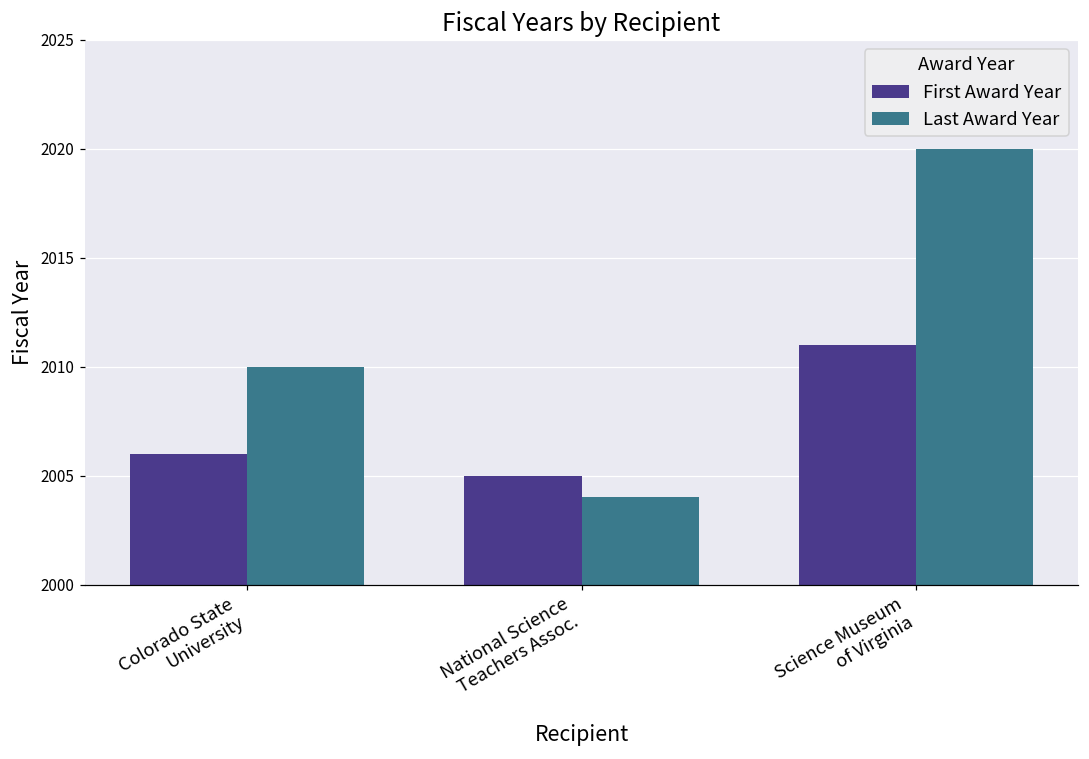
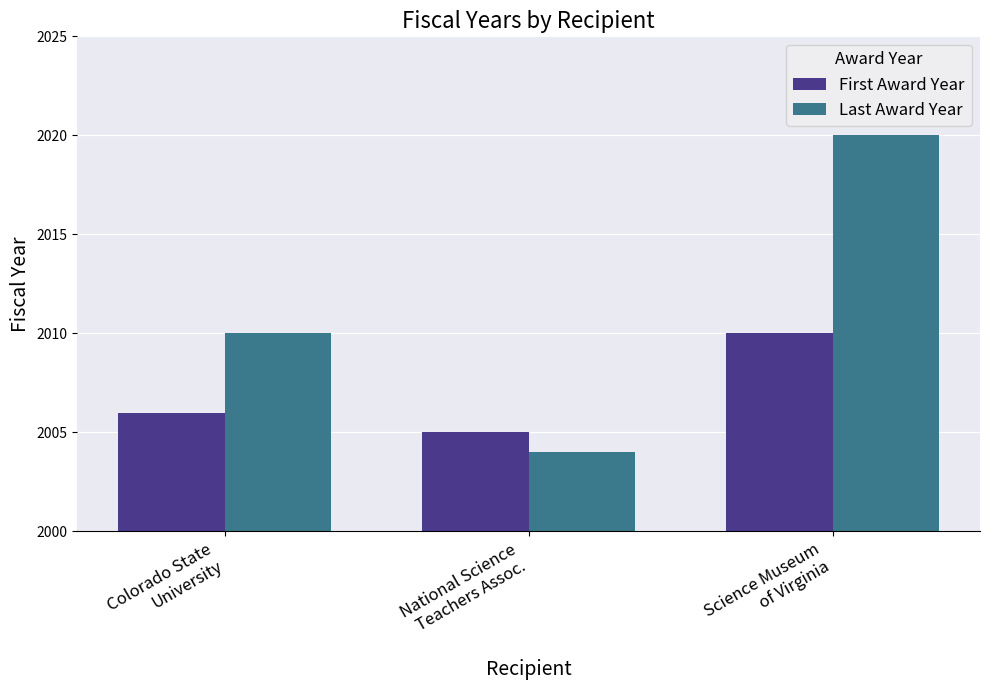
First Award Year, Science Museum of Virginia: 2011 -> 2010
